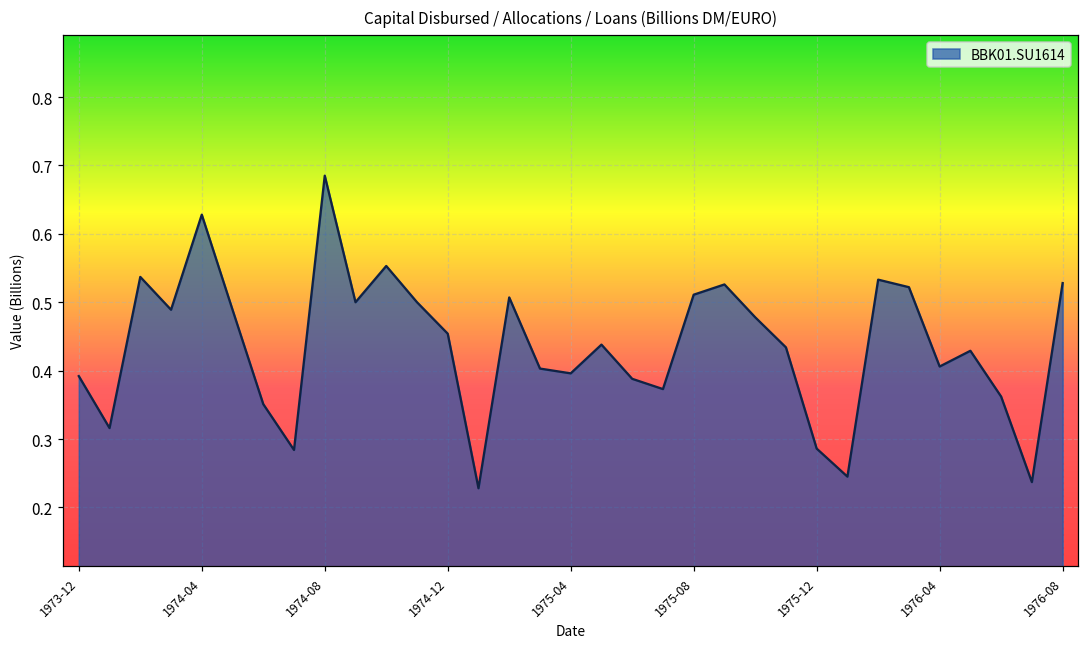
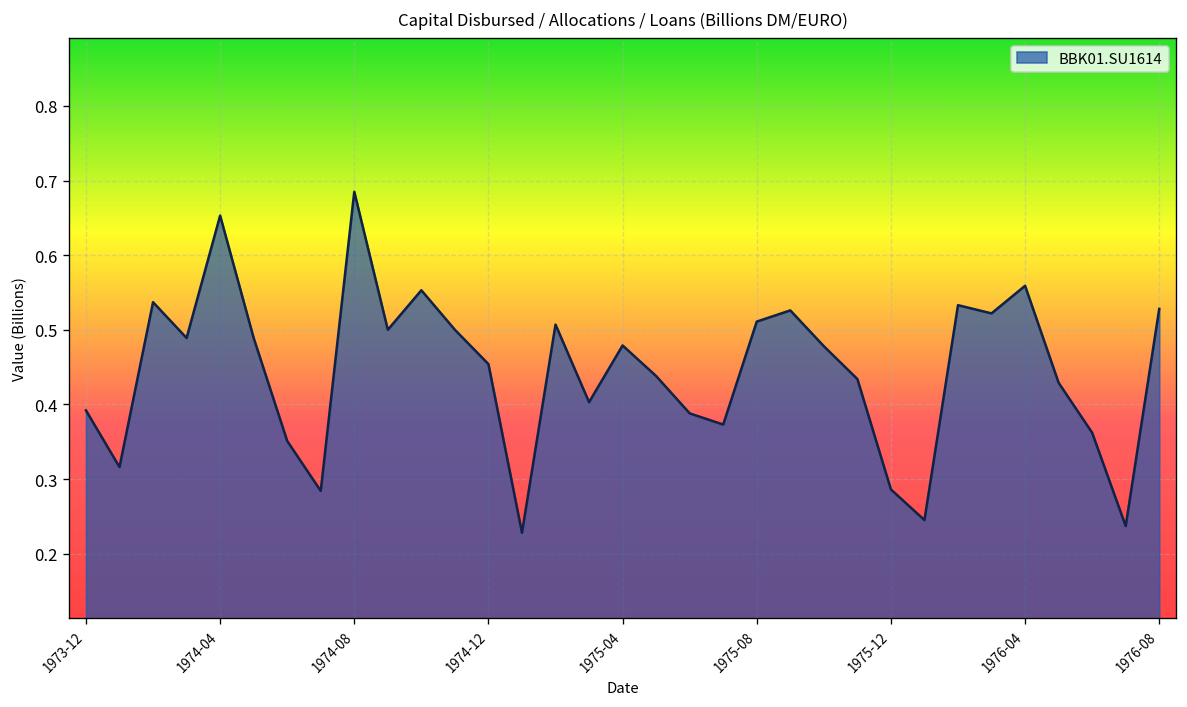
1974-04: 0.63 -> 0.65
1975-04: 0.40 -> 0.48
1976-04: 0.41 -> 0.56
